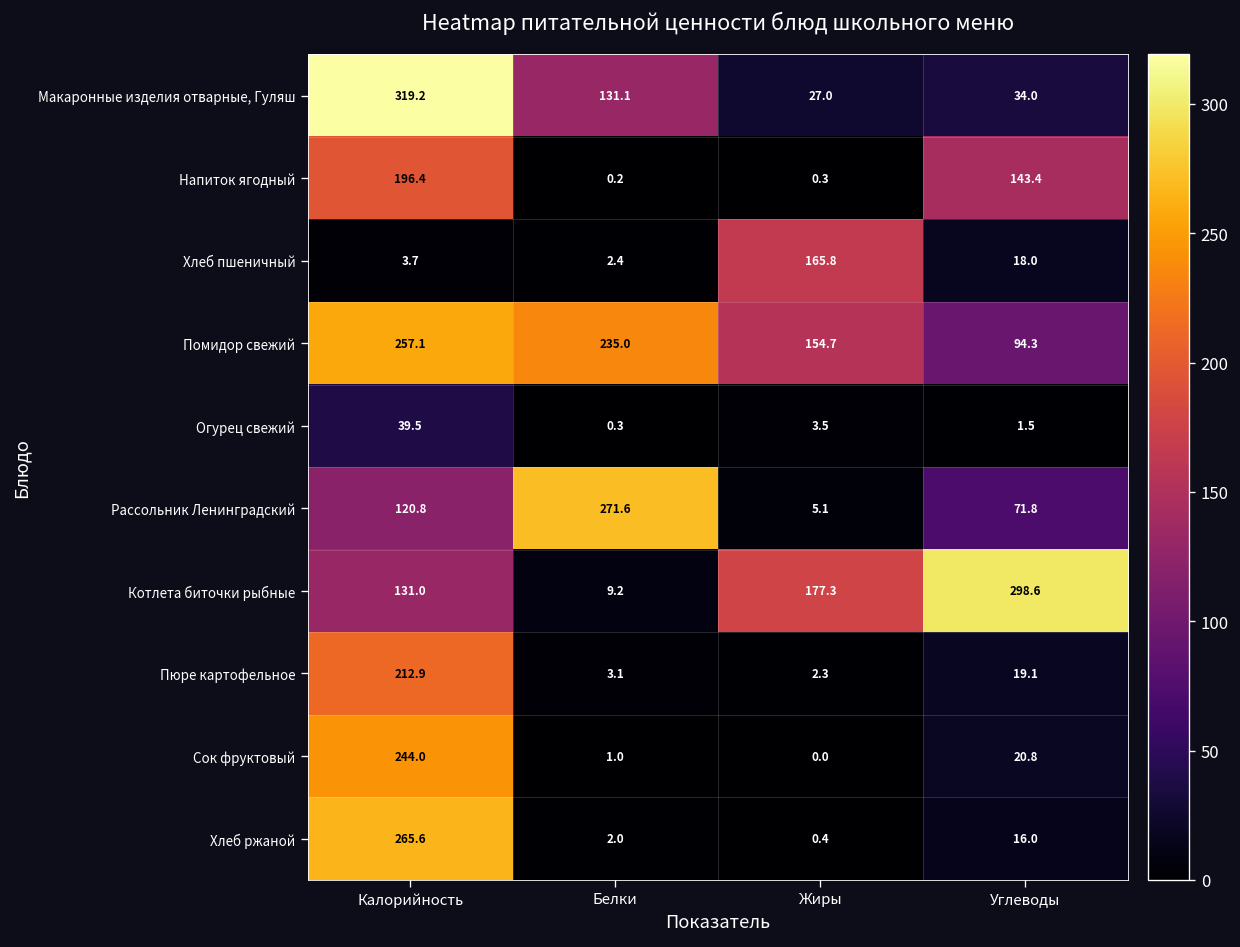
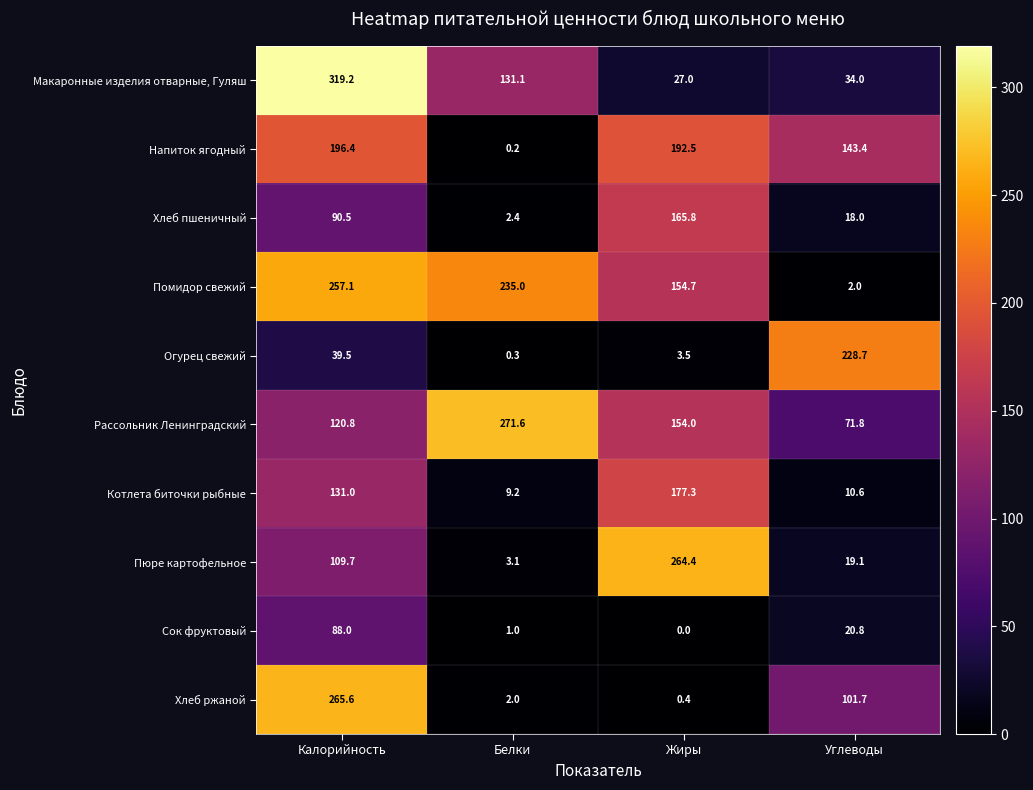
Напиток ягодный, Жиры: 0.3 -> 192.5
Хлеб пшеничный, Калорийность: 3.7 -> 90.5
Помидор свежий, Углеводы: 94.3 -> 2.0
Огурец свежий, Углеводы: 1.5 -> 228.7
Рассольник Ленинградский, Жиры: 5.1 -> 154.0
Котлета биточки рыбные, Углеводы: 298.6 -> 10.6
Пюре картофельное, Калорийность: 212.9 -> 109.7
Пюре картофельное, Жиры: 2.3 -> 264.4
Сок фруктовый, Калорийность: 244.0 -> 88.0
Хлеб ржаной, Углеводы: 16.0 -> 101.7
